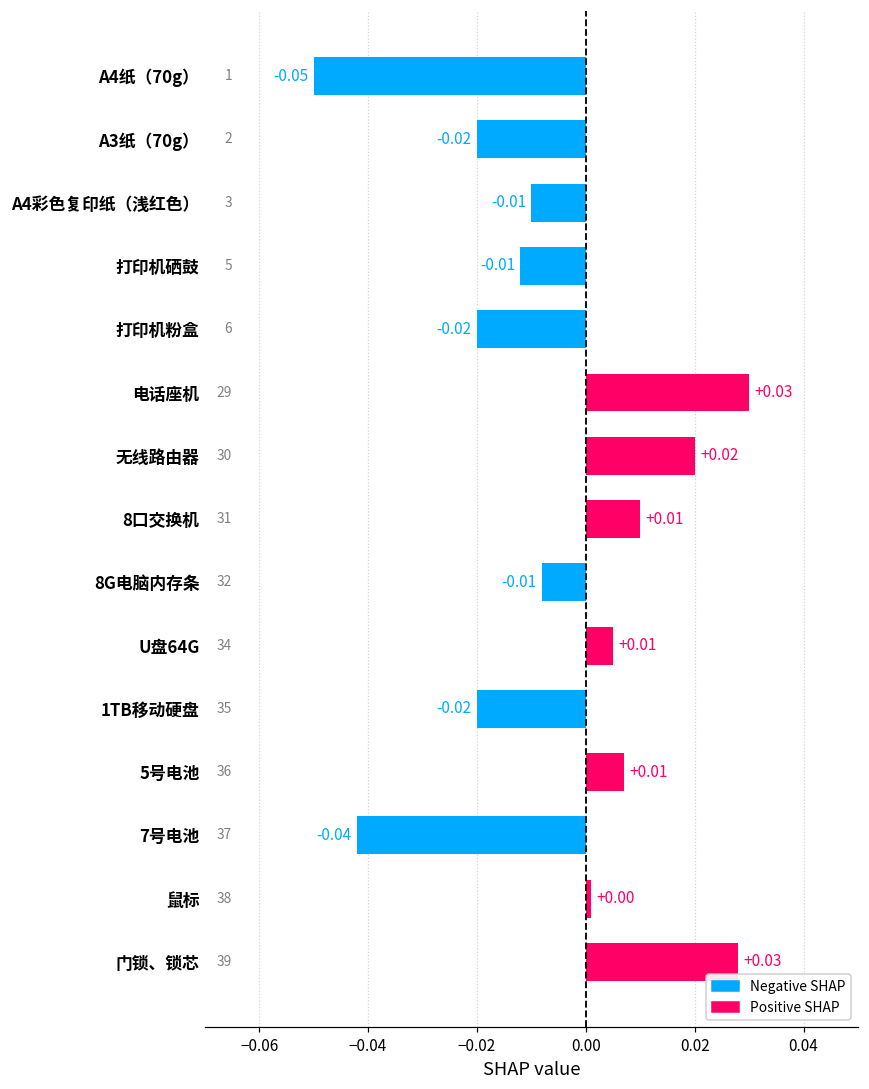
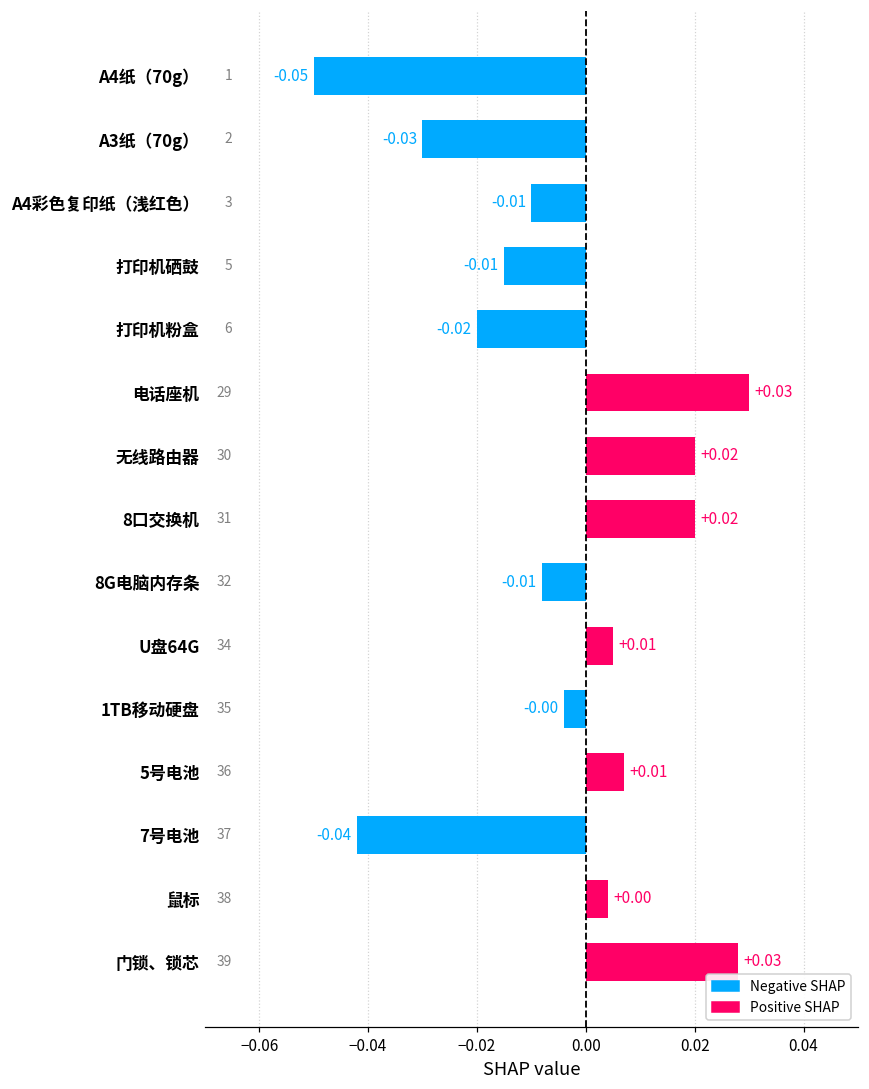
A3纸（70g）: -0.02 -> -0.03
打印机硒鼓: -0.012 -> -0.015
8口交换机: +0.01 -> +0.02
1TB移动硬盘: -0.02 -> -0.00
鼠标: 0.001 -> 0.004
